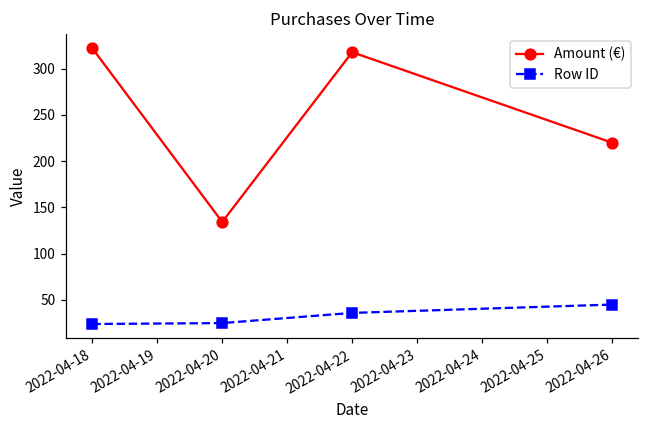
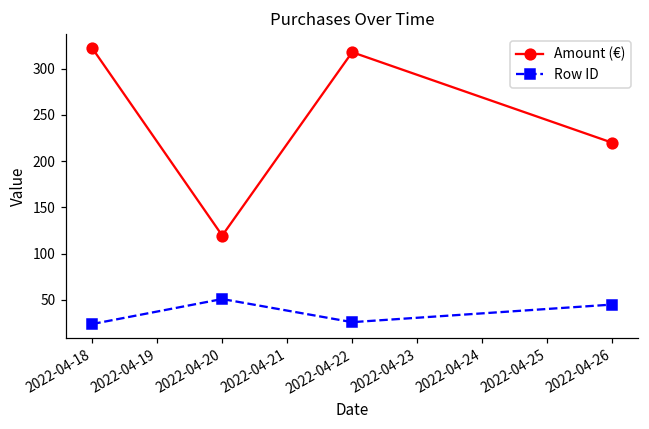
Amount (€), 2022-04-20: 130 -> 120
Row ID, 2022-04-20: 30 -> 50
Row ID, 2022-04-22: 40 -> 30
